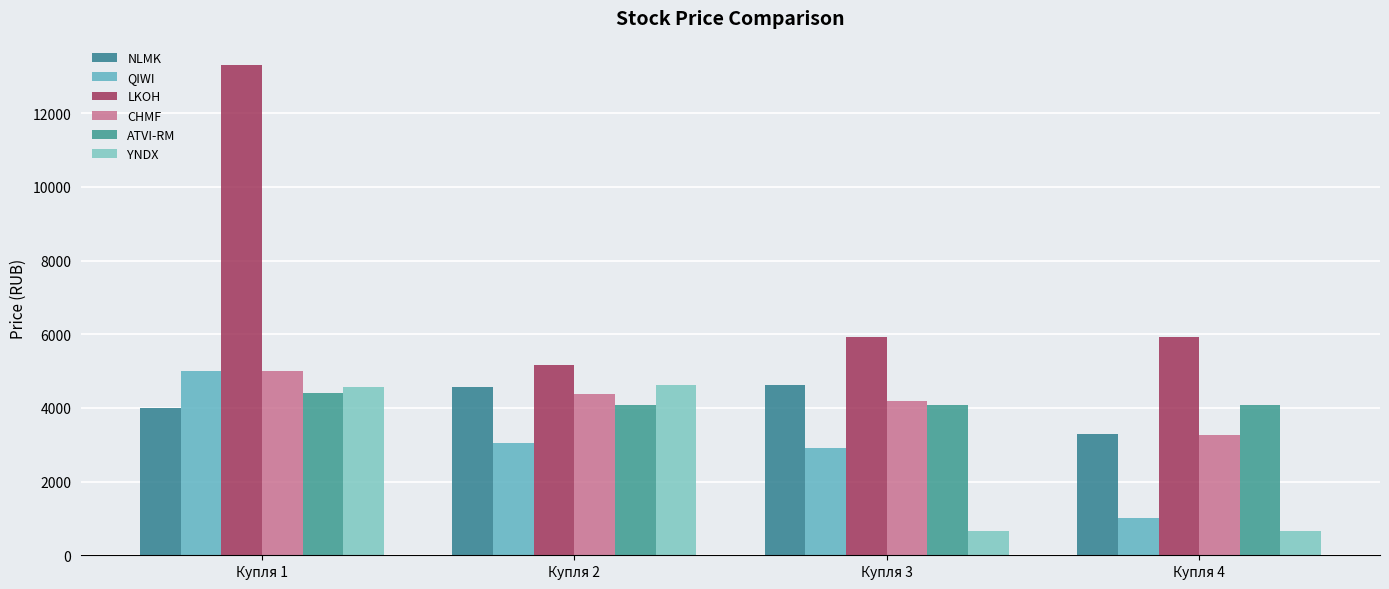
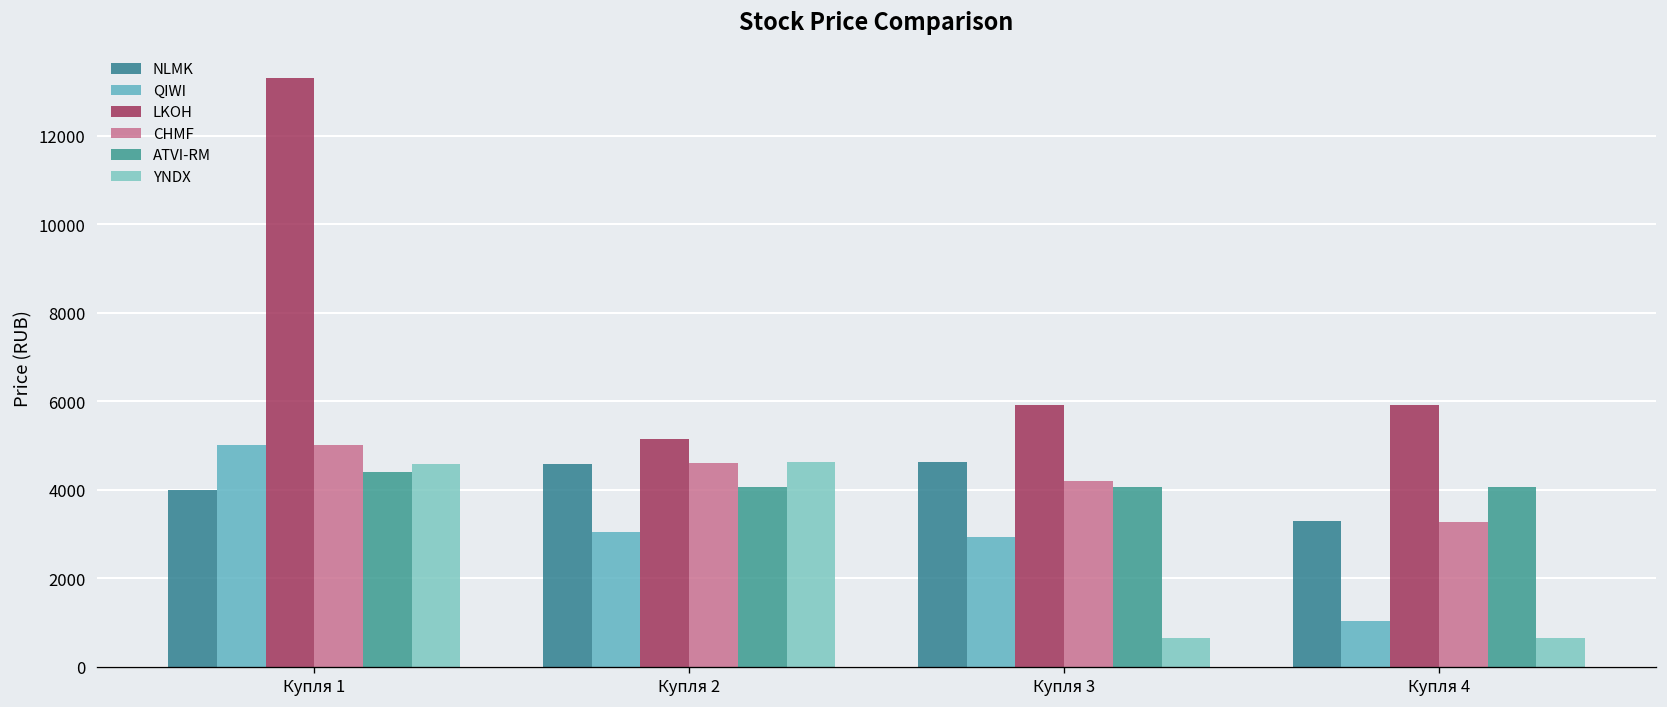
CHMF, Купля 2: 4400 -> 4600
